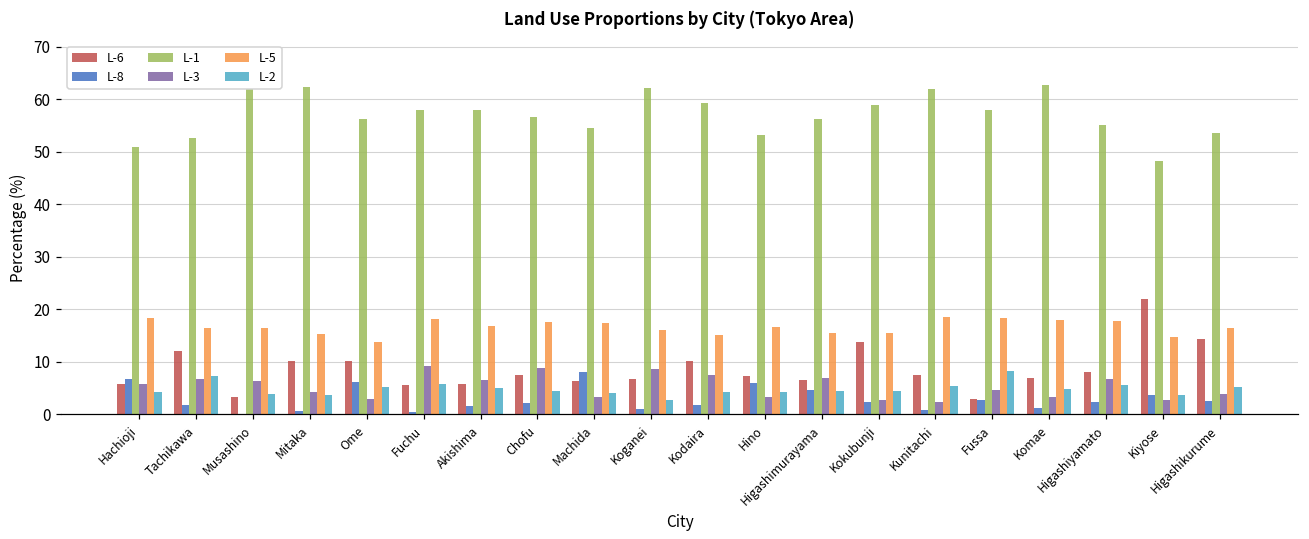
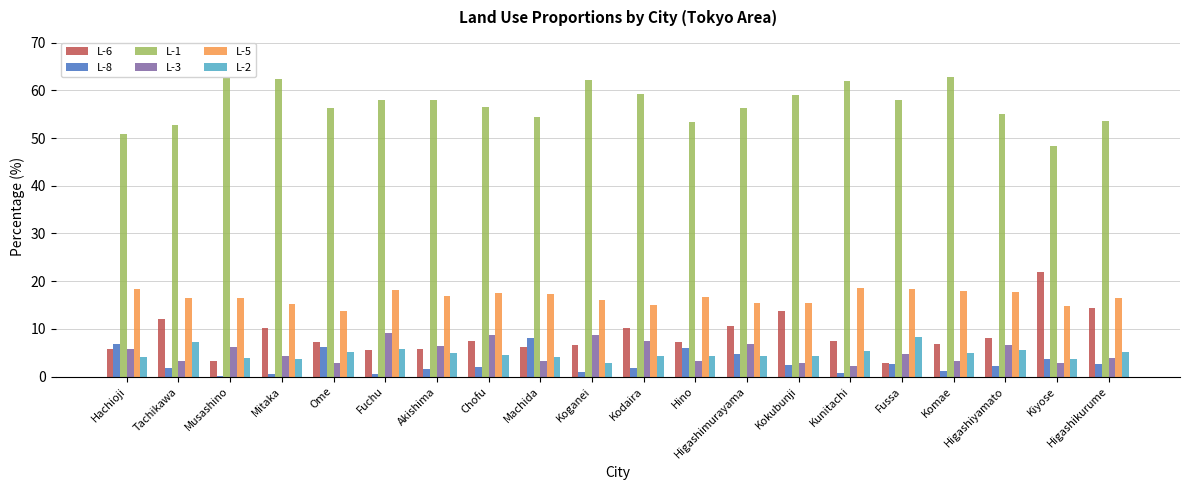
L-3, Tachikawa: 7 -> 3
L-6, Ome: 10 -> 7
L-6, Higashimurayama: 7 -> 11
